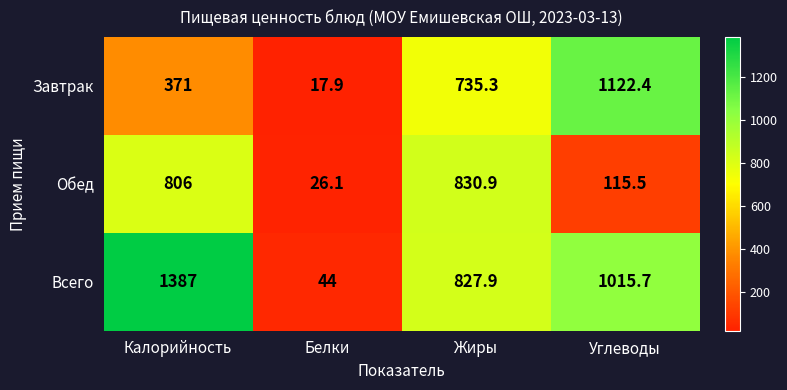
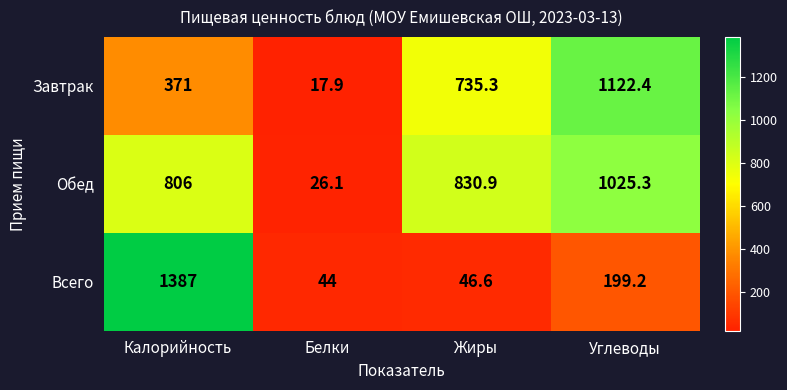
Обед, Углеводы: 115.5 -> 1025.3
Всего, Жиры: 827.9 -> 46.6
Всего, Углеводы: 1015.7 -> 199.2
